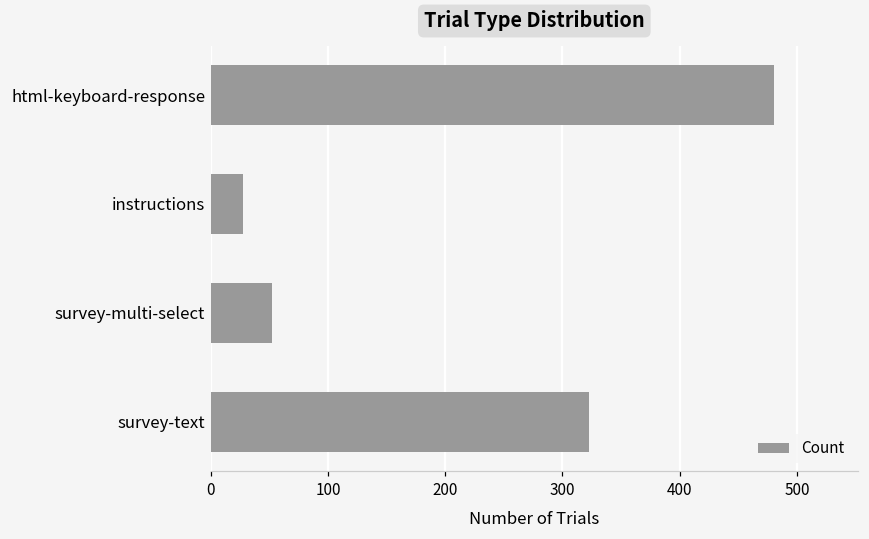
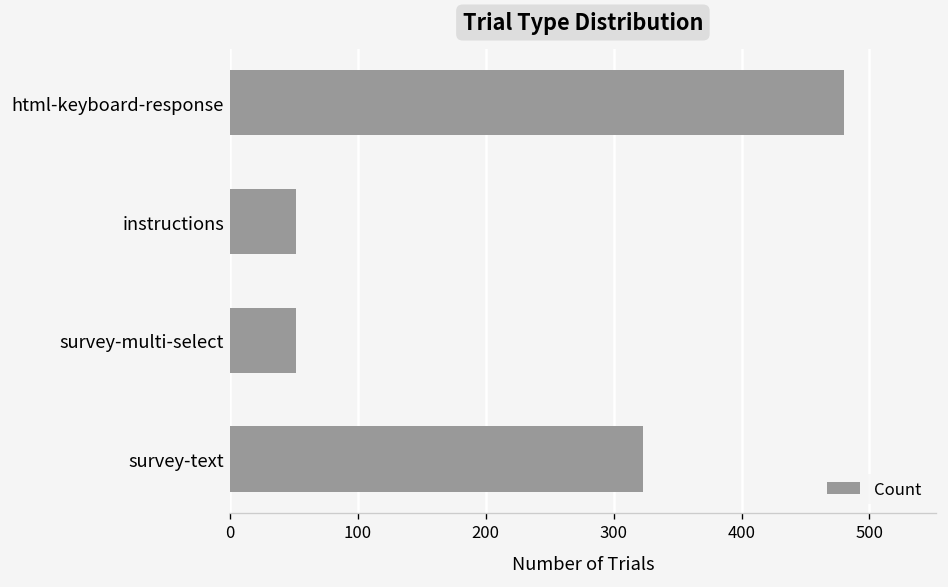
instructions: 28 -> 52
